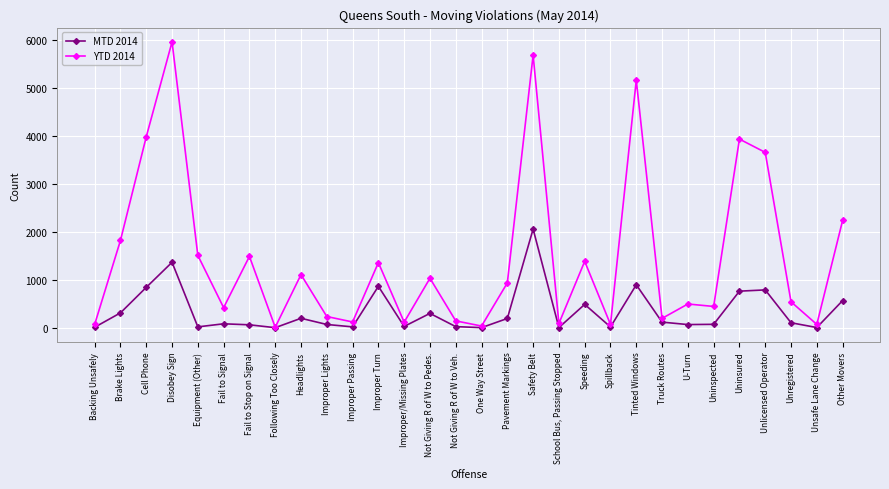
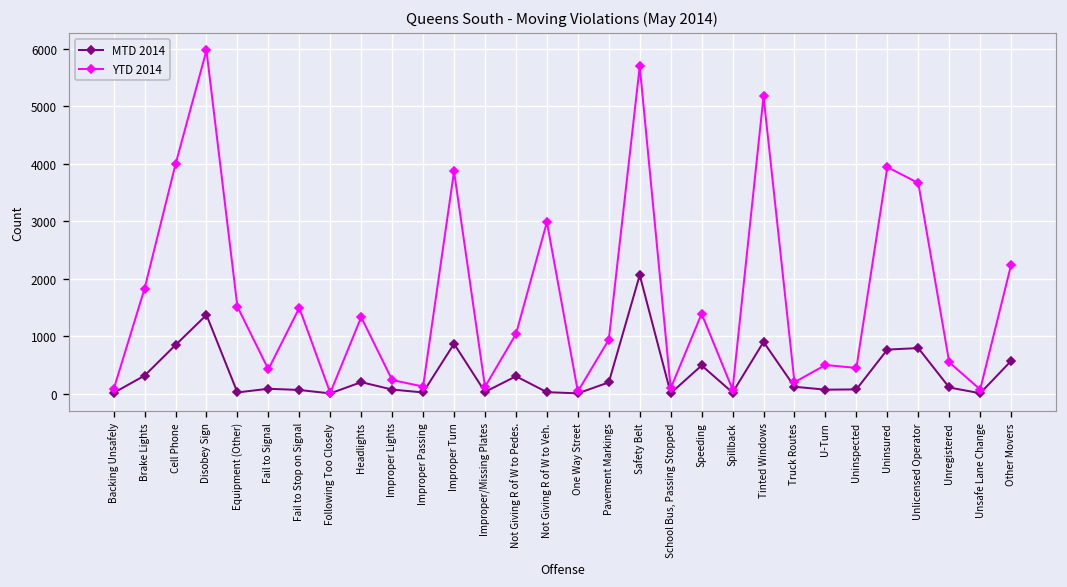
YTD 2014, Headlights: 1100 -> 1300
YTD 2014, Improper Turn: 1400 -> 3900
YTD 2014, Not Giving R of W to Veh.: 100 -> 3000
